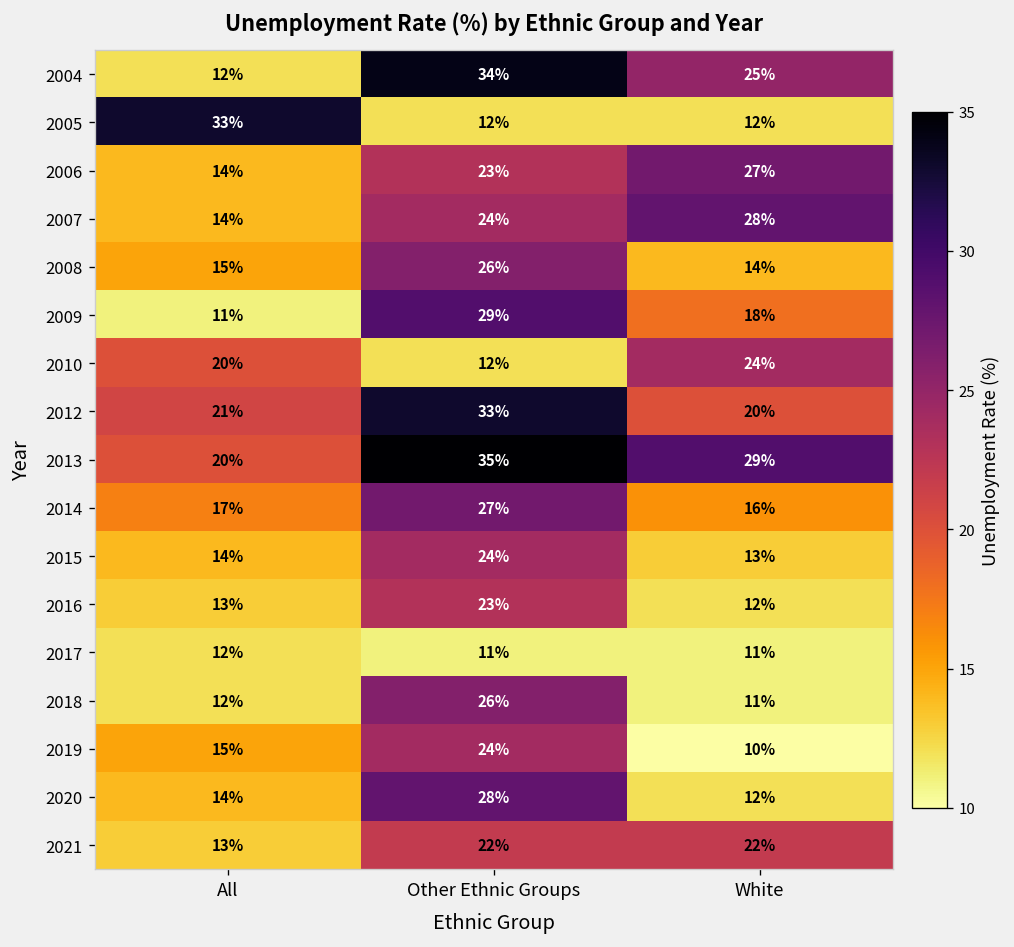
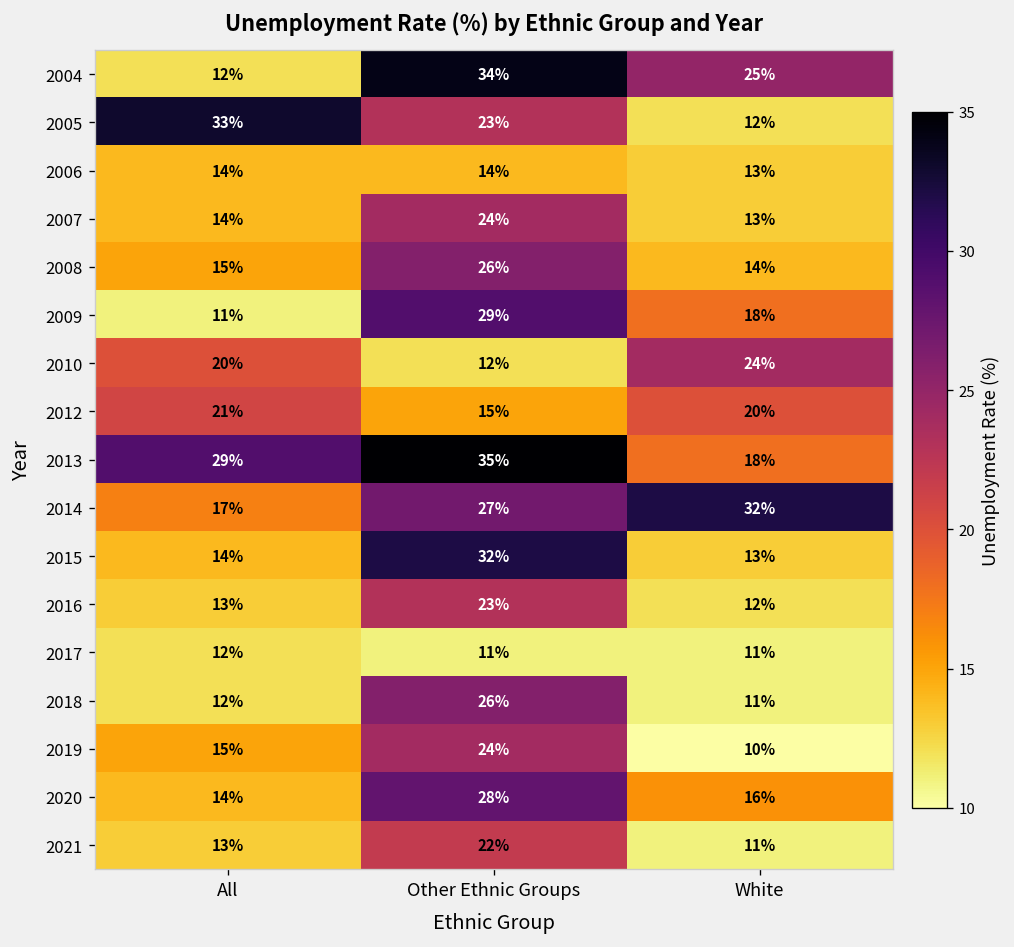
2005, Other Ethnic Groups: 12% -> 23%
2006, Other Ethnic Groups: 23% -> 14%
2006, White: 27% -> 13%
2007, White: 28% -> 13%
2012, Other Ethnic Groups: 33% -> 15%
2013, All: 20% -> 29%
2013, White: 29% -> 18%
2014, White: 16% -> 32%
2015, Other Ethnic Groups: 24% -> 32%
2020, White: 12% -> 16%
2021, White: 22% -> 11%
